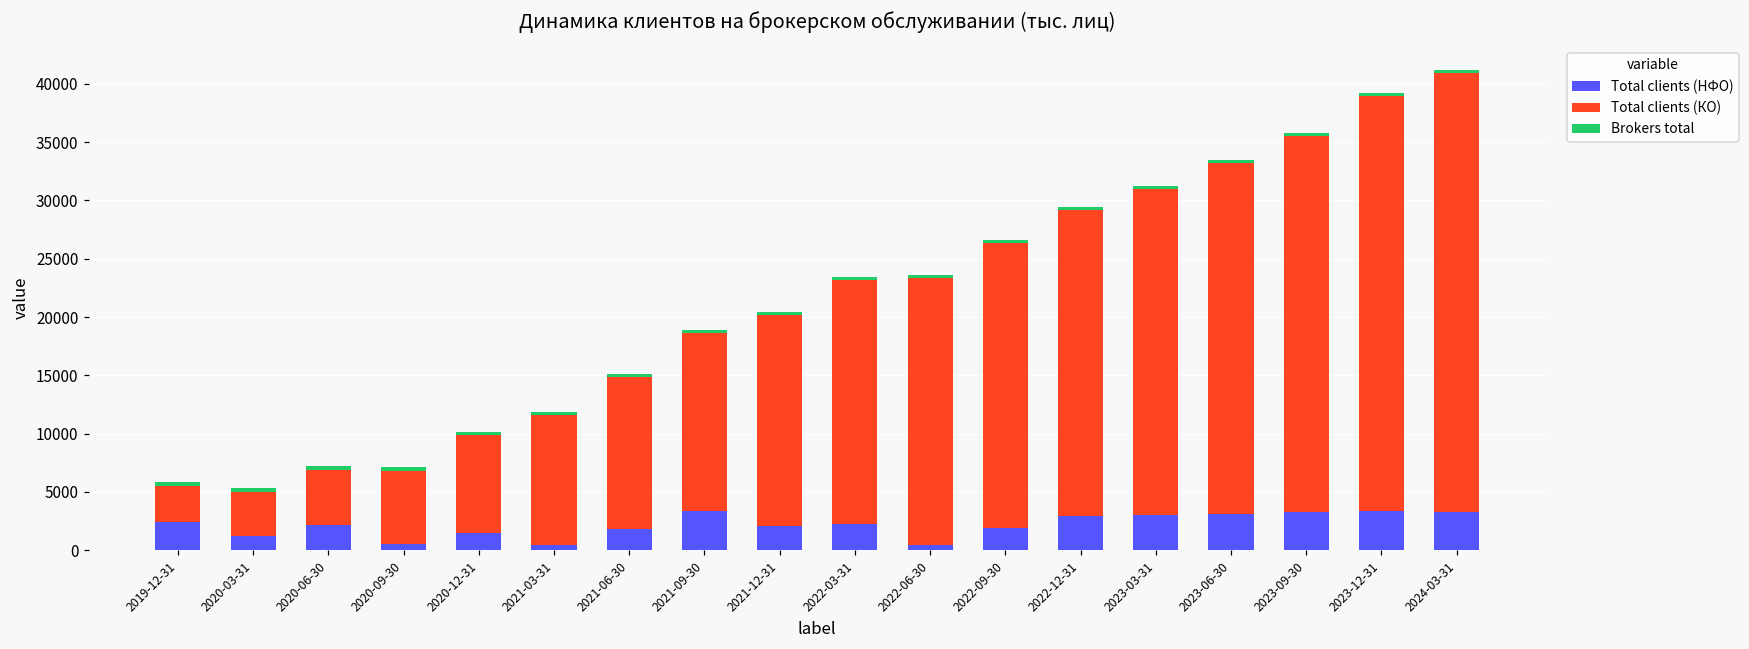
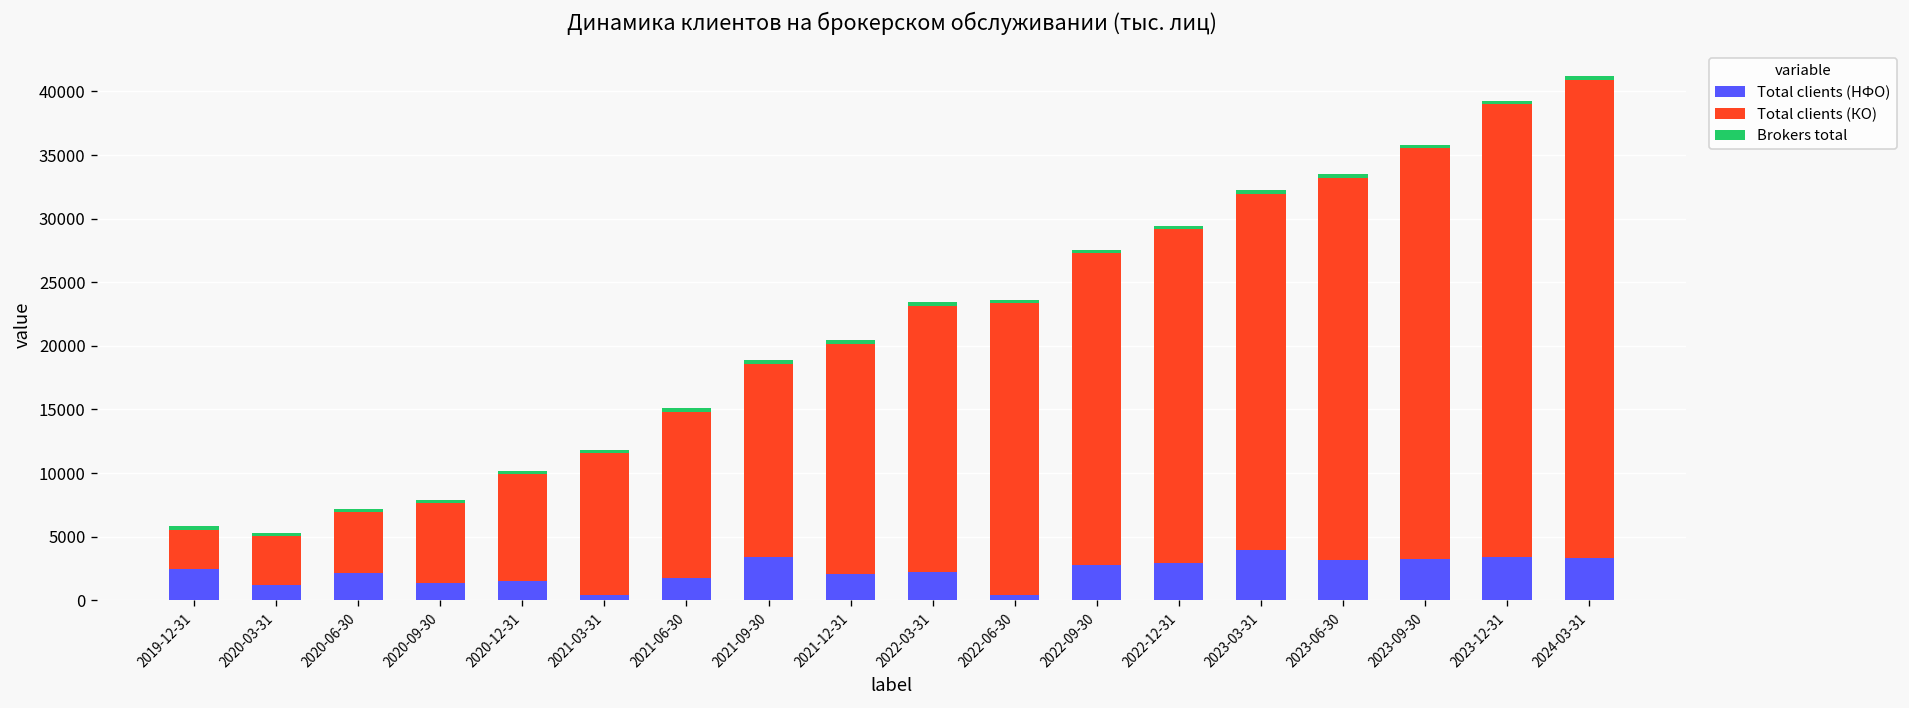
Total clients (НФО), 2020-09-30: 500 -> 1400
Total clients (НФО), 2022-09-30: 1900 -> 2800
Total clients (НФО), 2023-03-31: 3000 -> 4000
